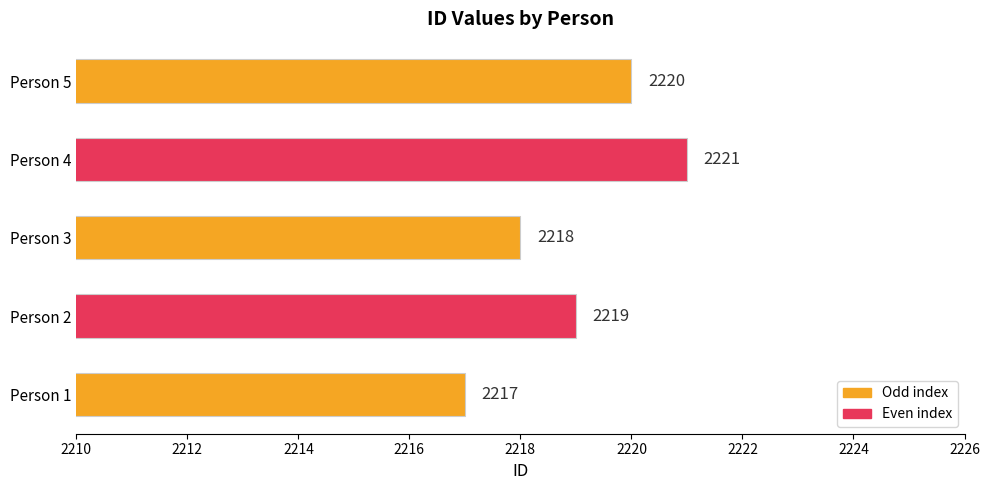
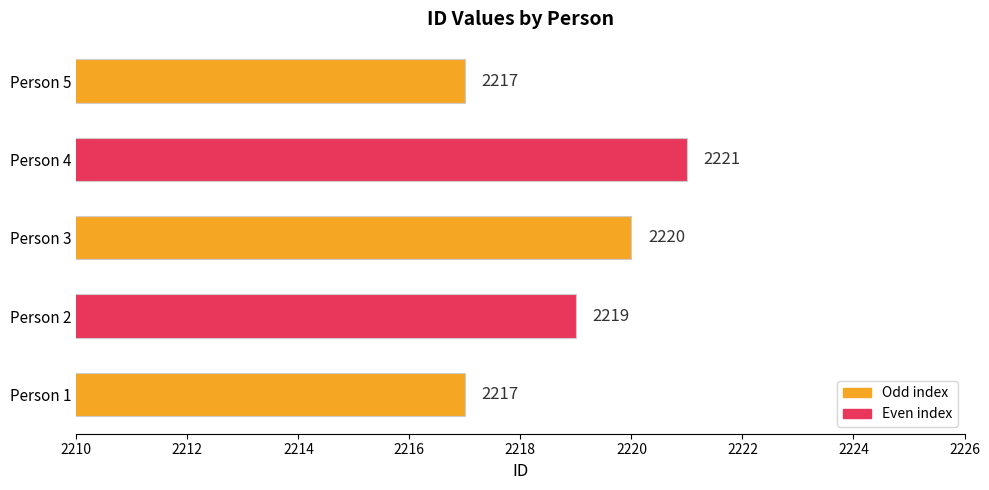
Person 5: 2220 -> 2217
Person 3: 2218 -> 2220
